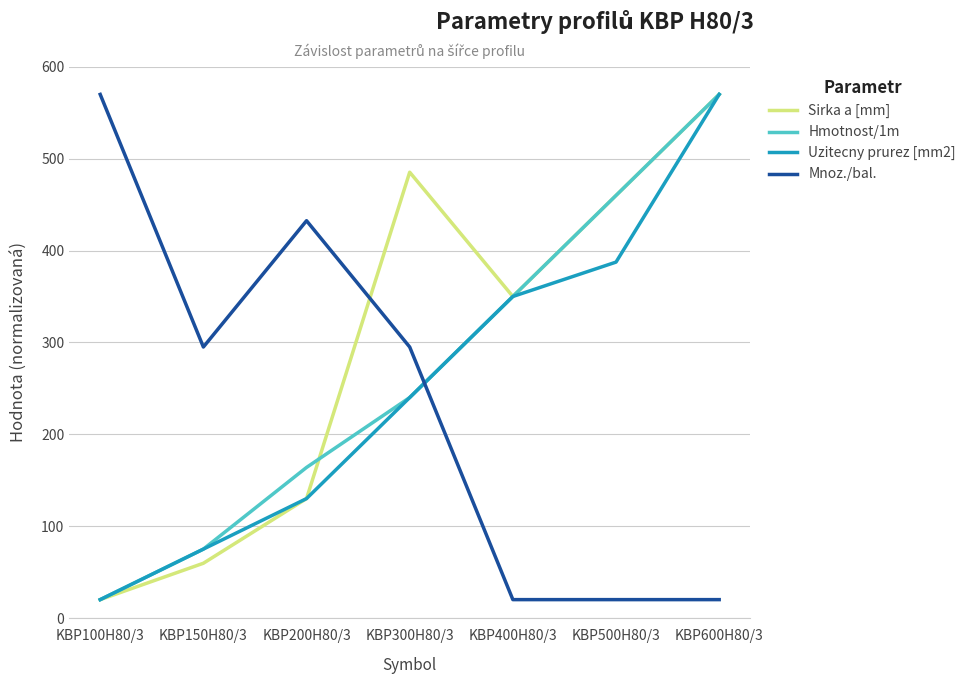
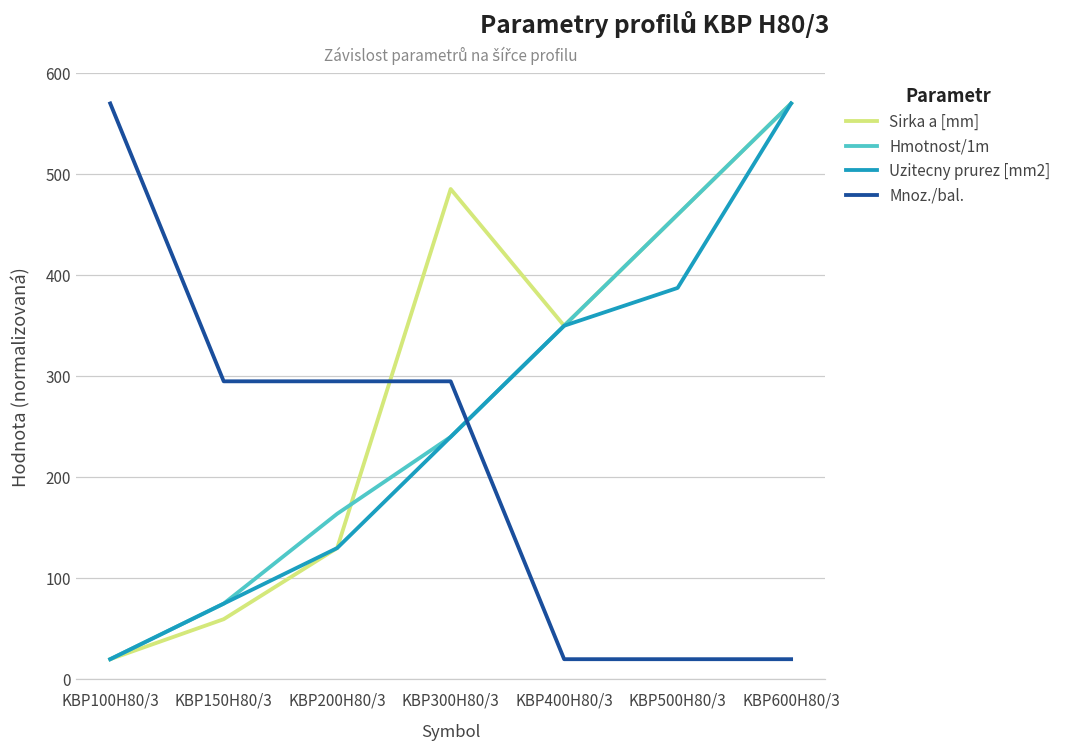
Mnoz./bal., KBP200H80/3: 430 -> 300
